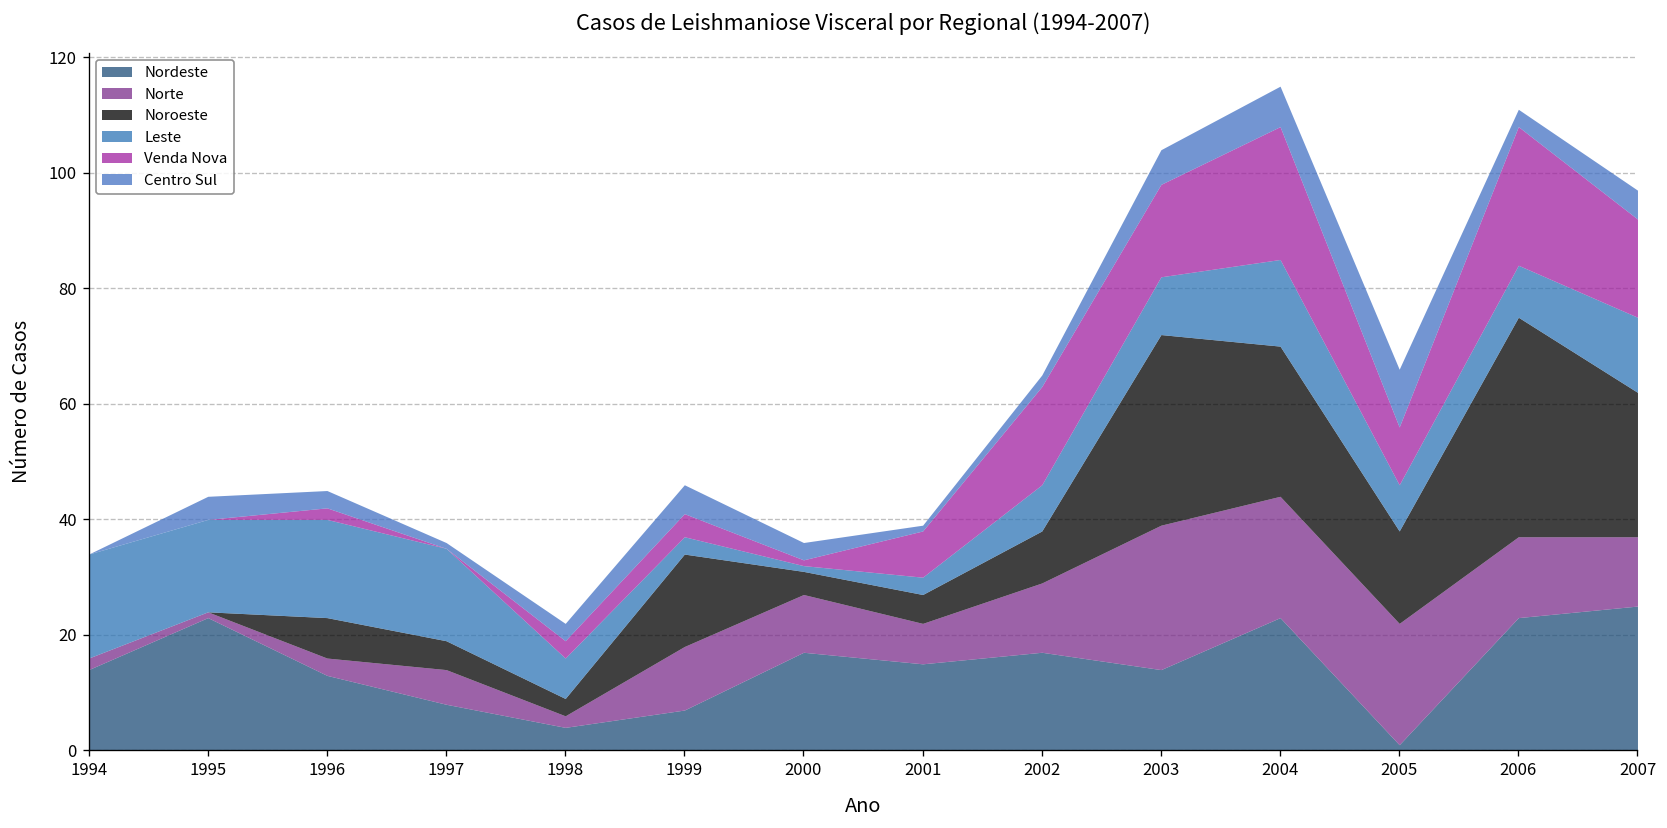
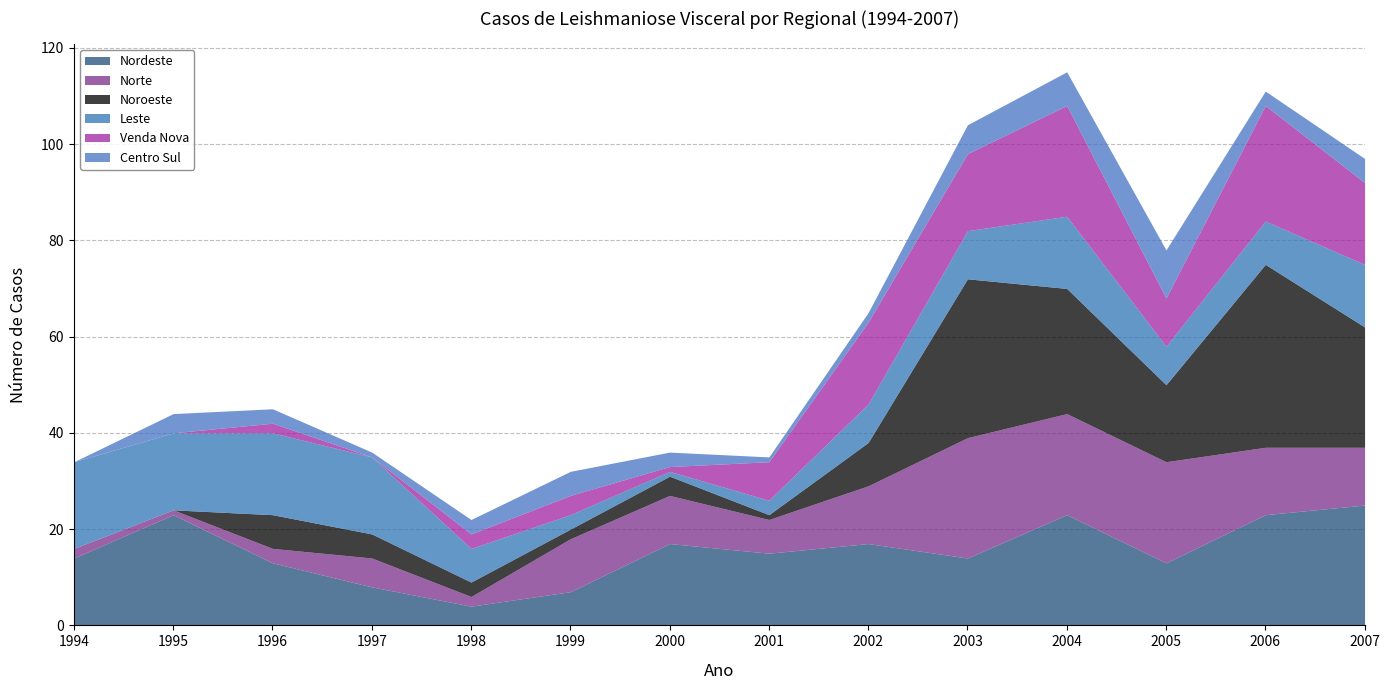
Noroeste, 1999: 16 -> 2
Noroeste, 2001: 5 -> 1
Nordeste, 2005: 1 -> 13
